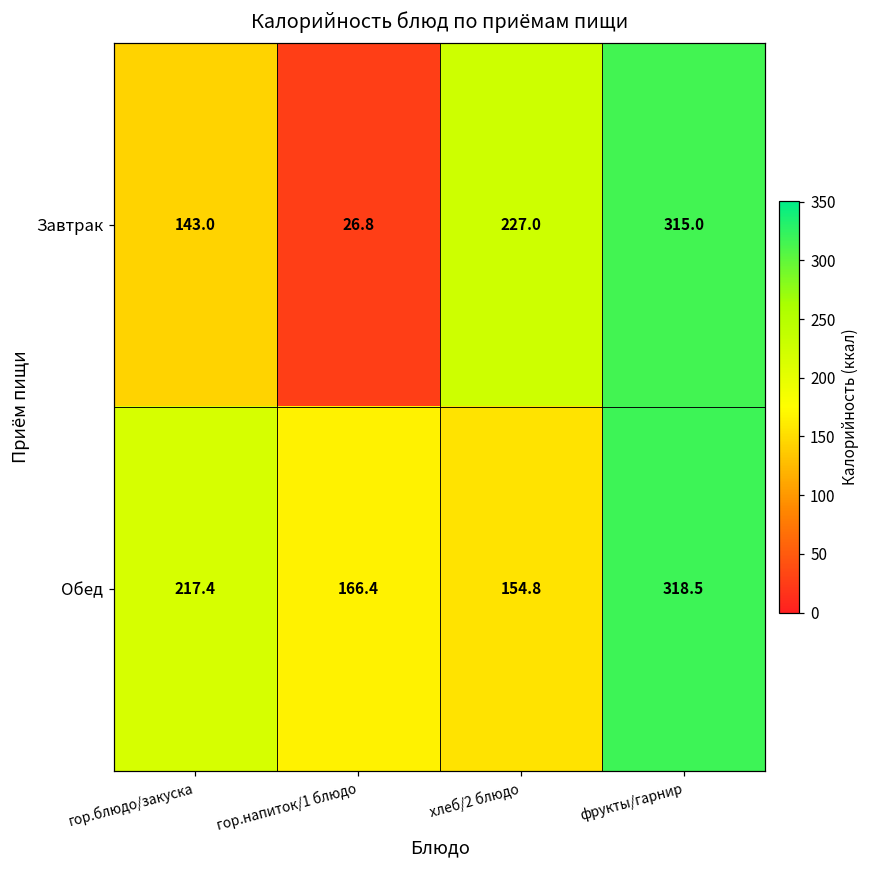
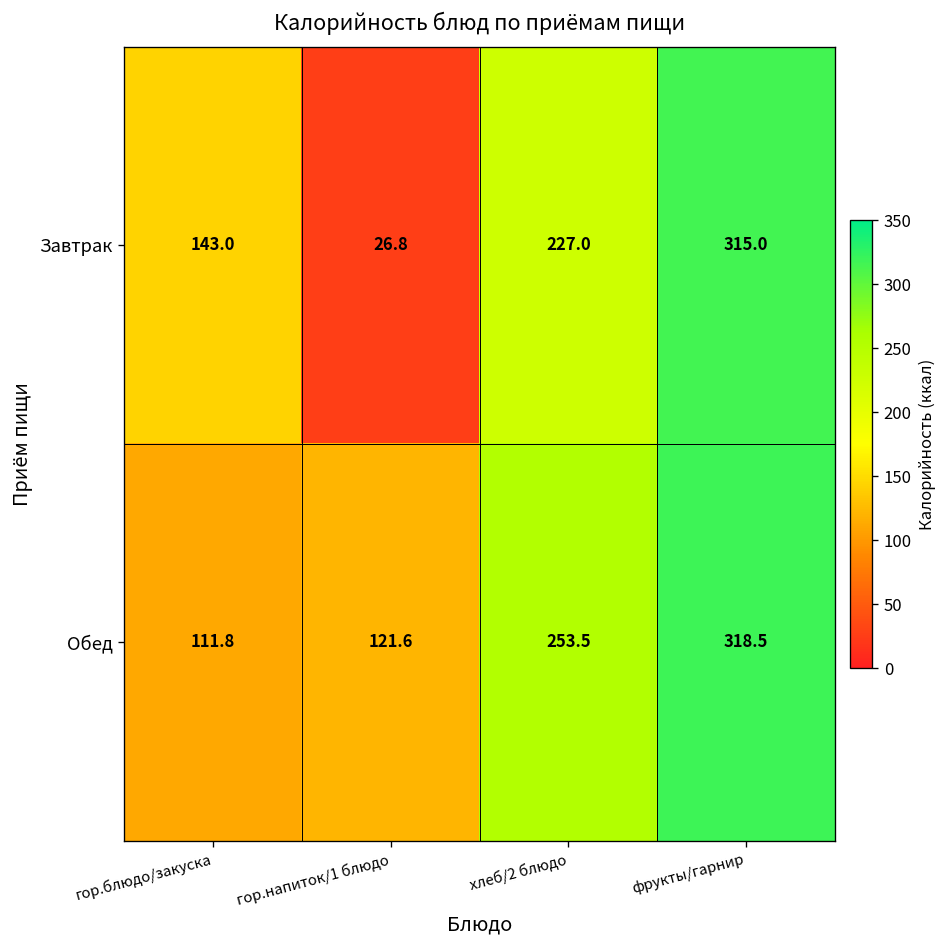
Обед, гор.блюдо/закуска: 217.4 -> 111.8
Обед, гор.напиток/1 блюдо: 166.4 -> 121.6
Обед, хлеб/2 блюдо: 154.8 -> 253.5
